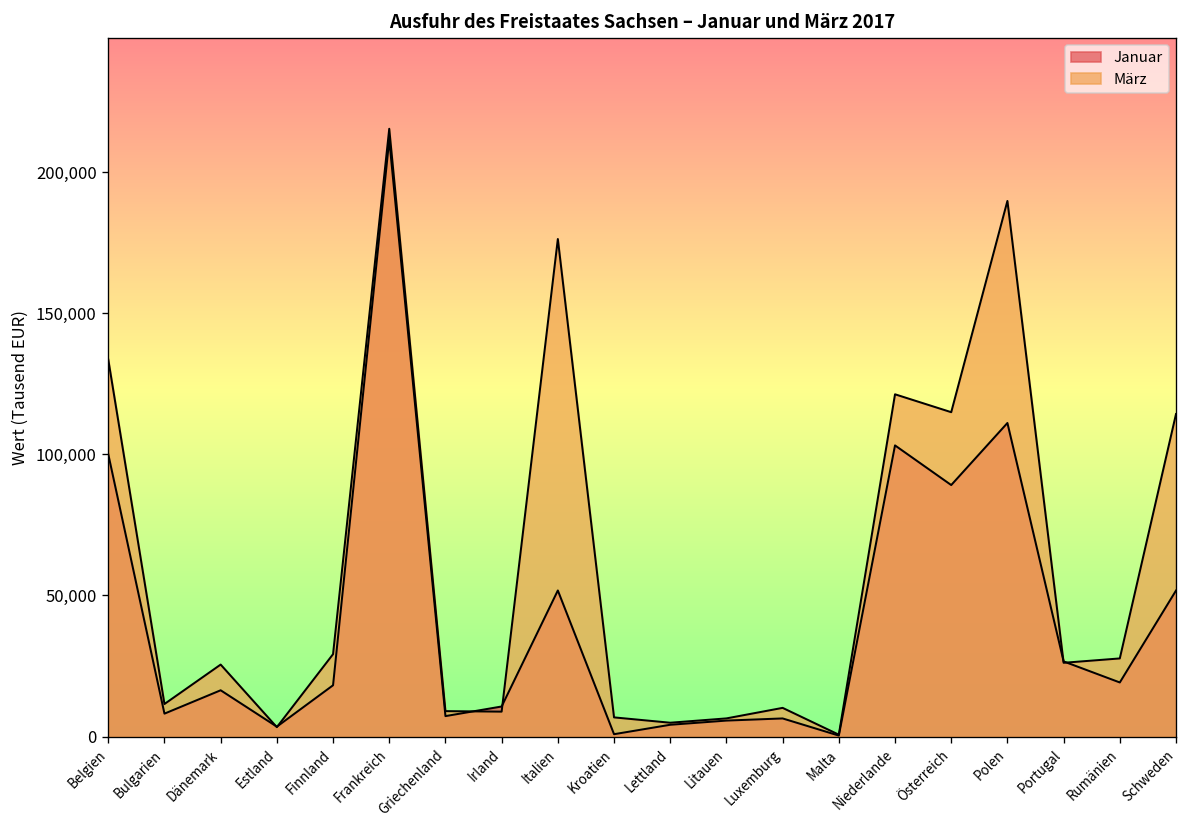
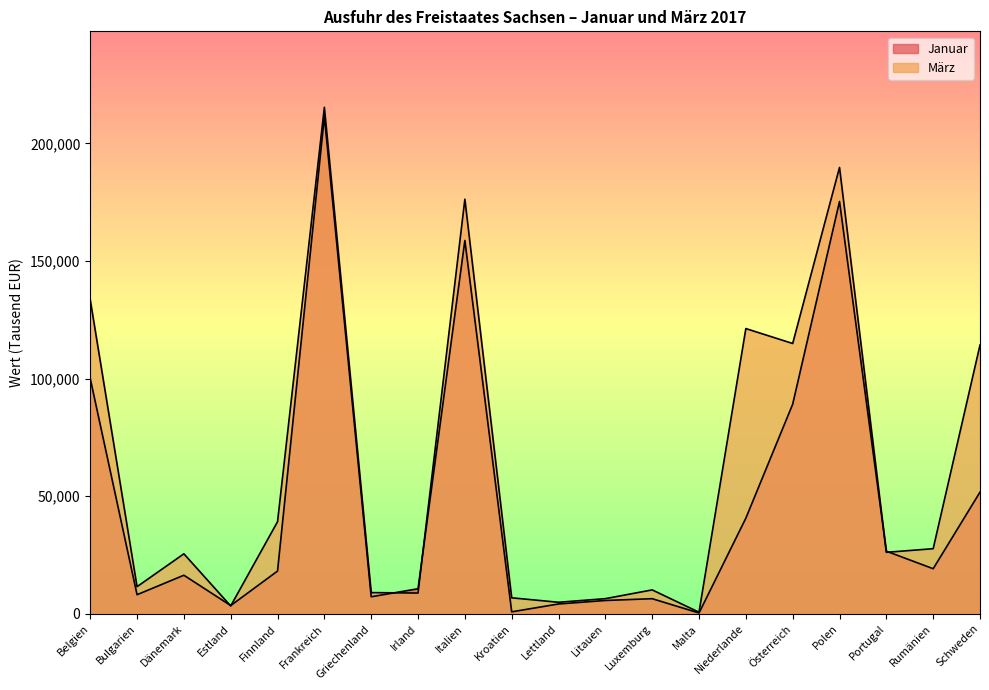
März, Finnland: 29,000 -> 39,000
Januar, Italien: 52,000 -> 159,000
Januar, Niederlande: 103,000 -> 41,000
Januar, Polen: 111,000 -> 175,000
